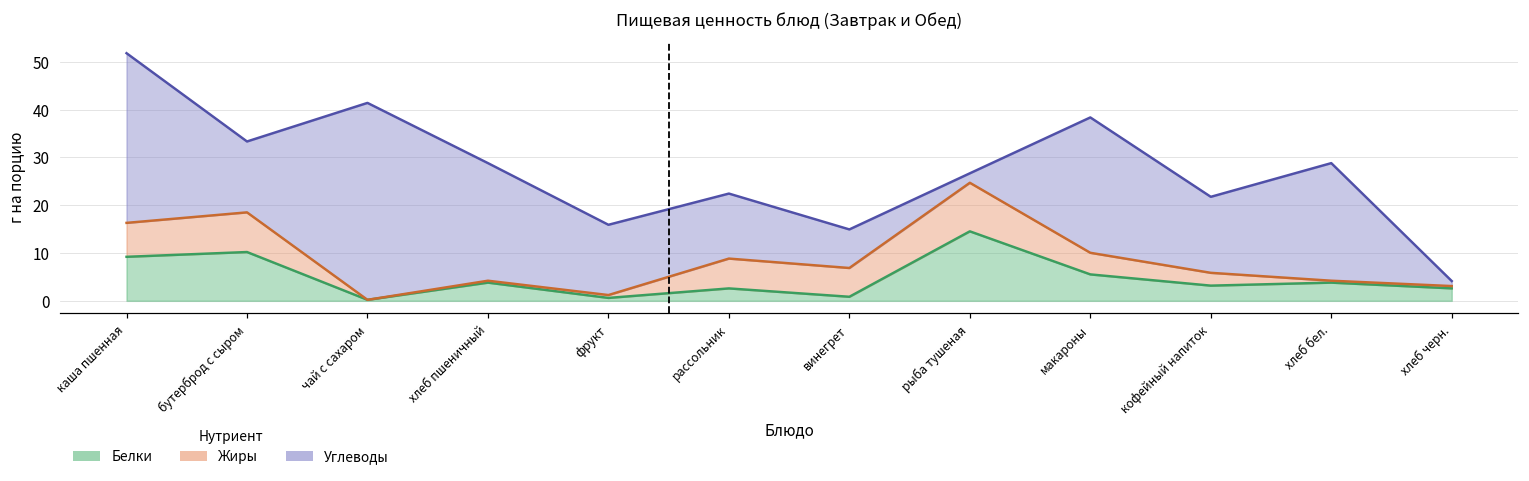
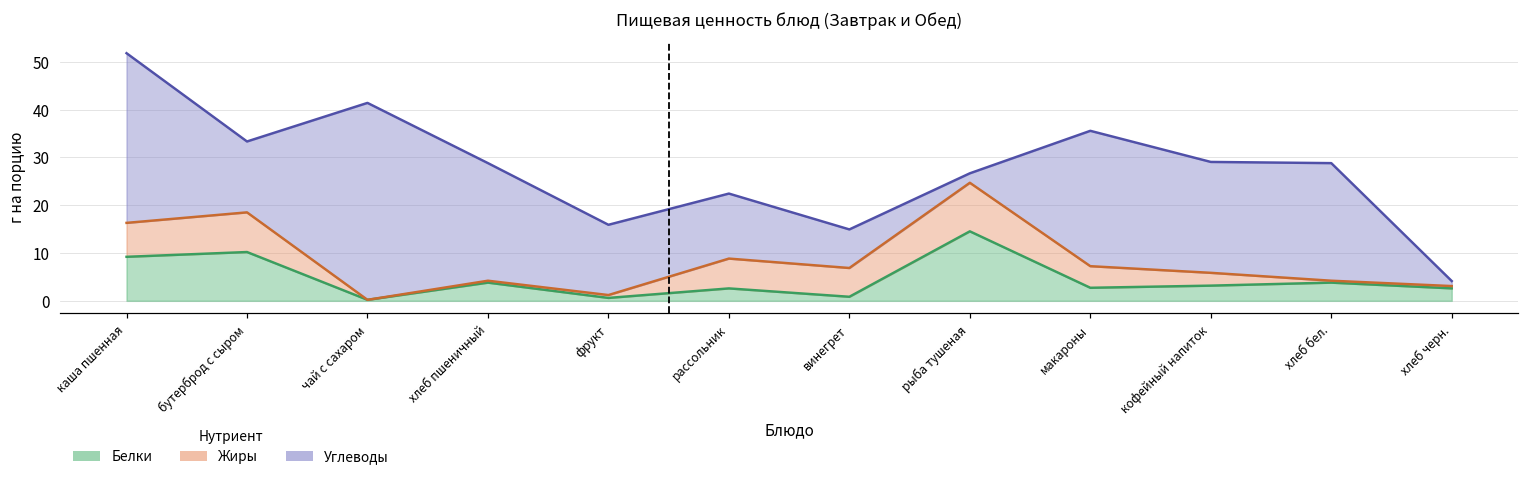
Белки, макароны: 6 -> 3
Углеводы, кофейный напиток: 16 -> 23
